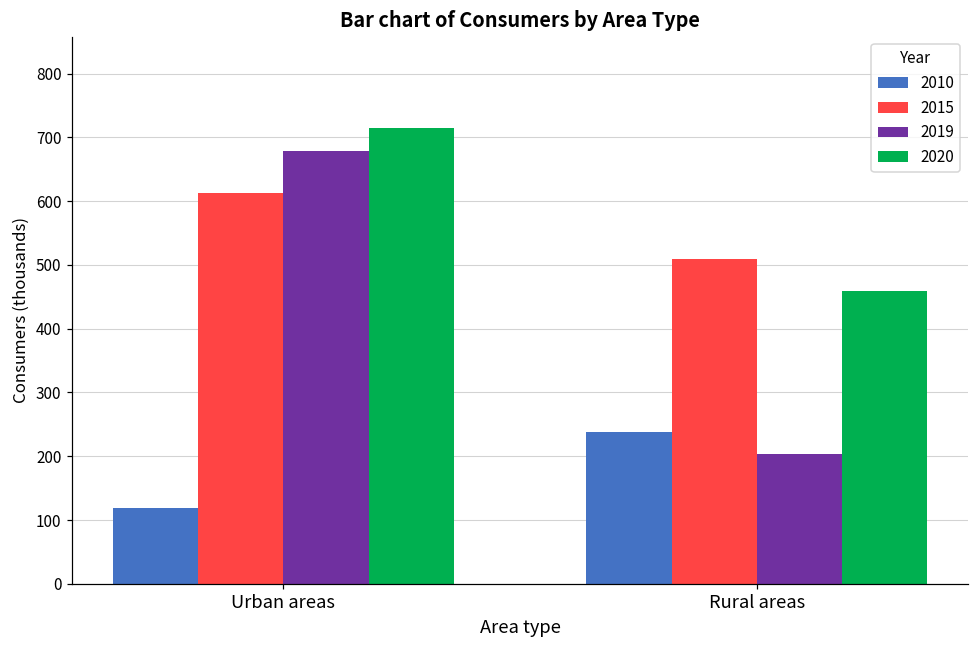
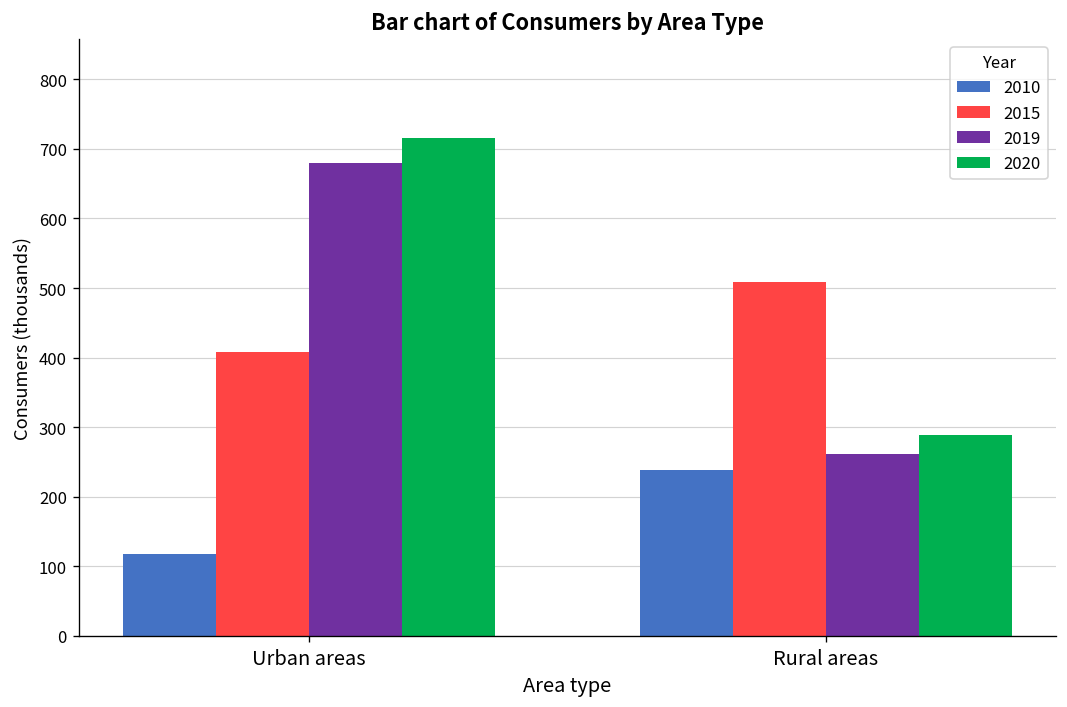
2015, Urban areas: 610 -> 410
2019, Rural areas: 200 -> 260
2020, Rural areas: 460 -> 290
